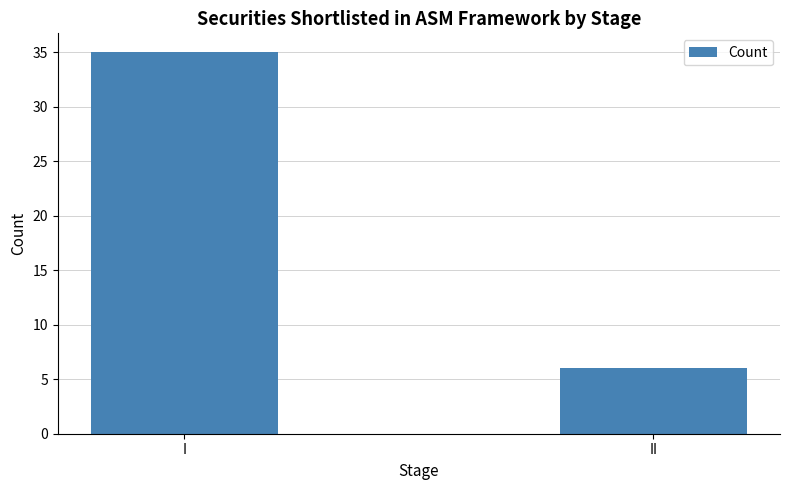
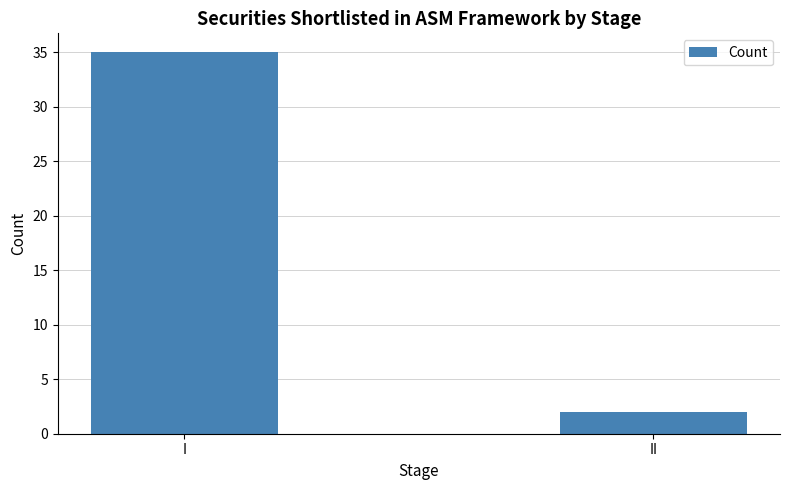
II: 6 -> 2
